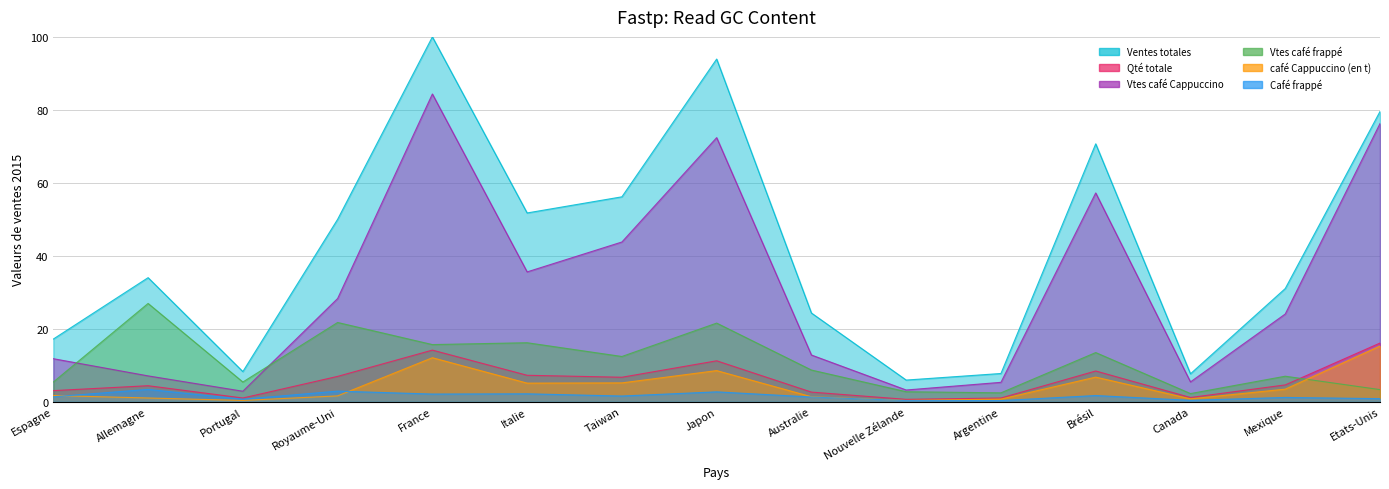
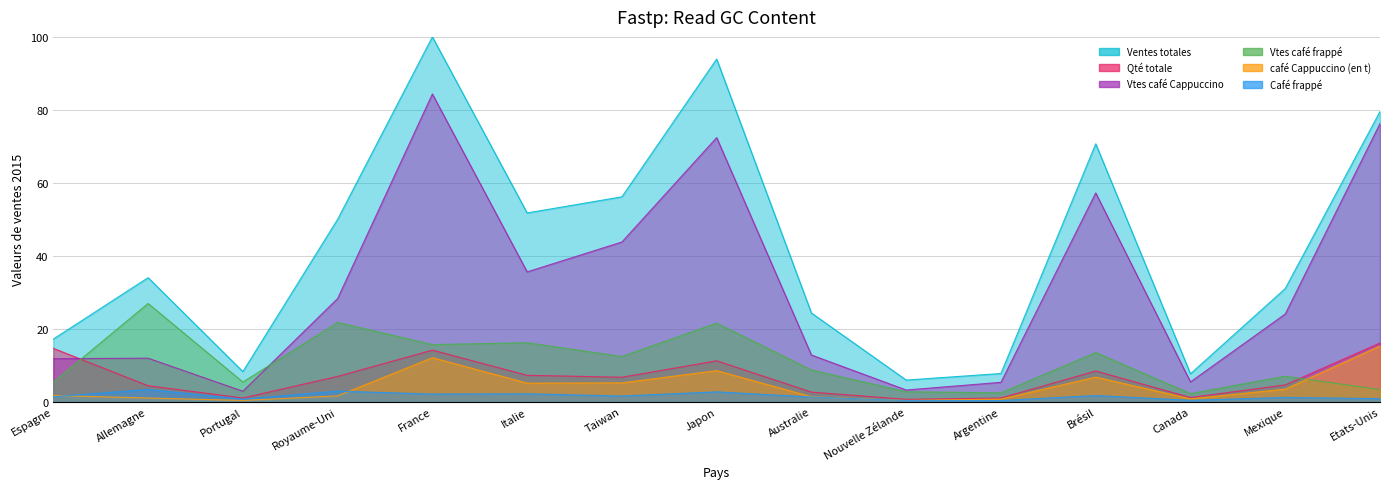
Qté totale, Espagne: 3 -> 15
Vtes café Cappuccino, Allemagne: 7 -> 12
